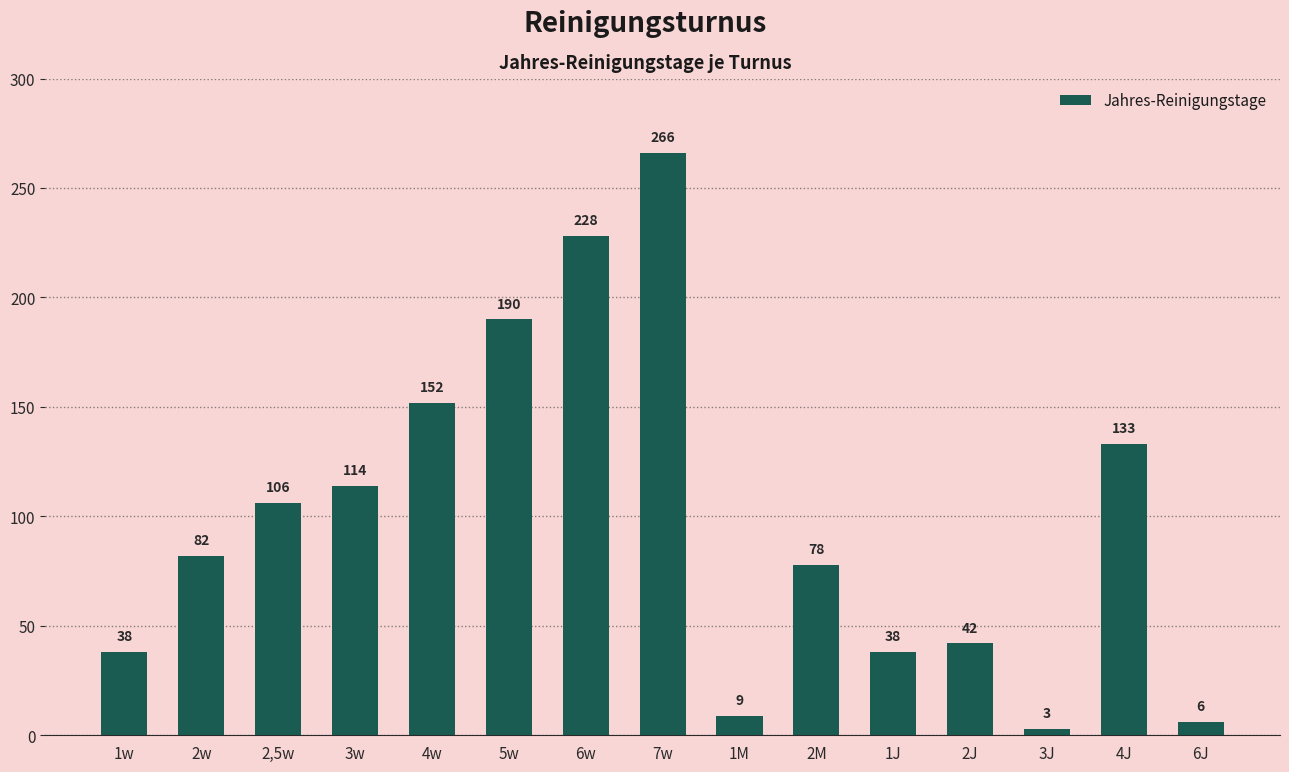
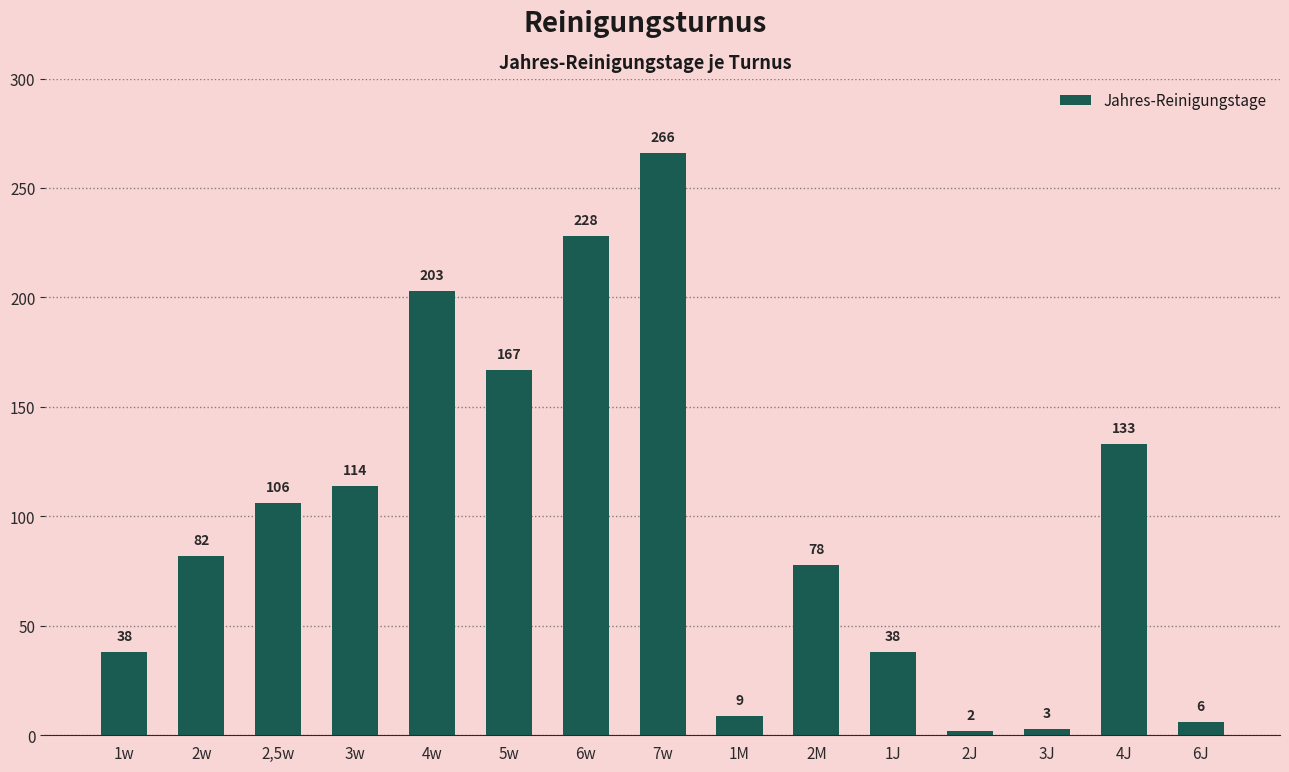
4w: 152 -> 203
5w: 190 -> 167
2J: 42 -> 2
